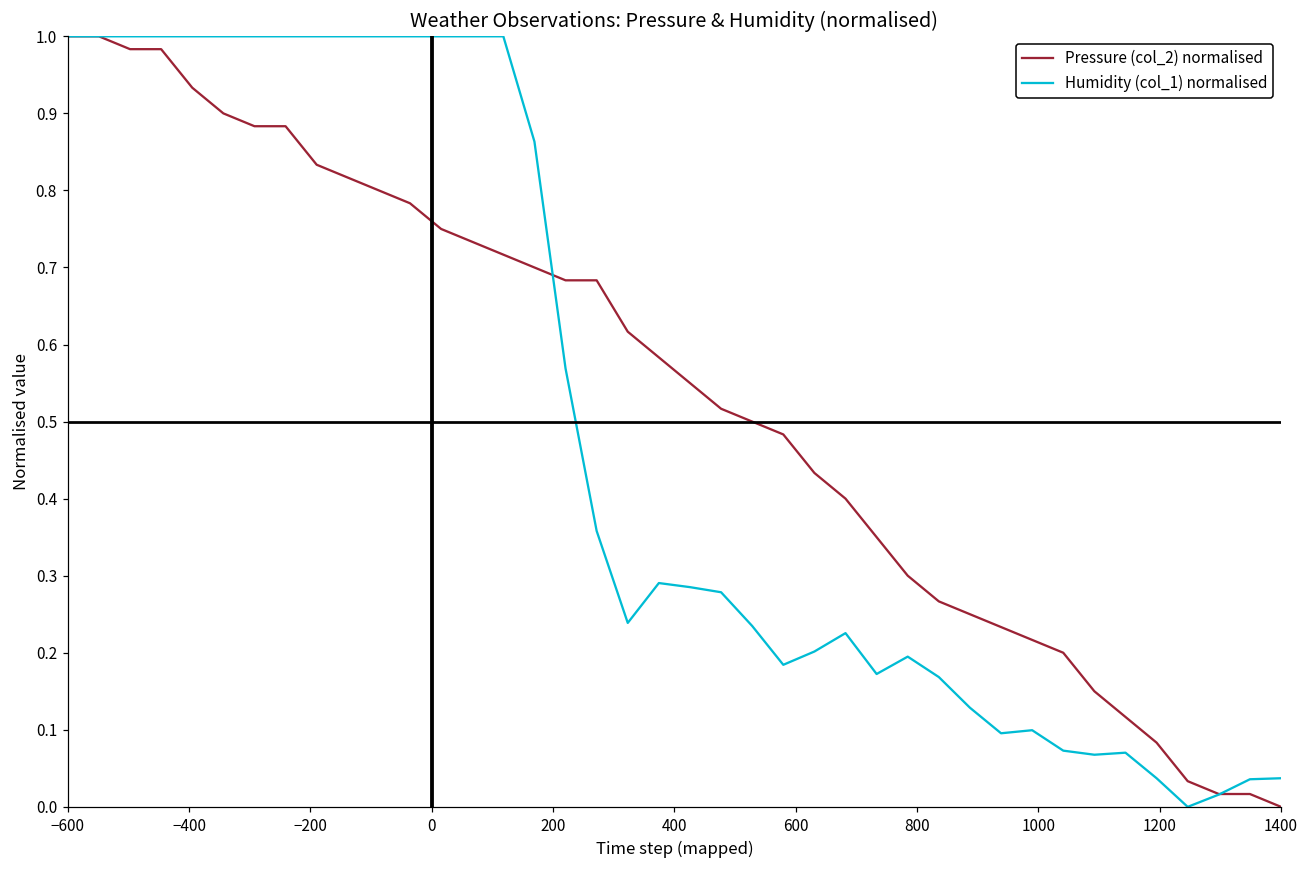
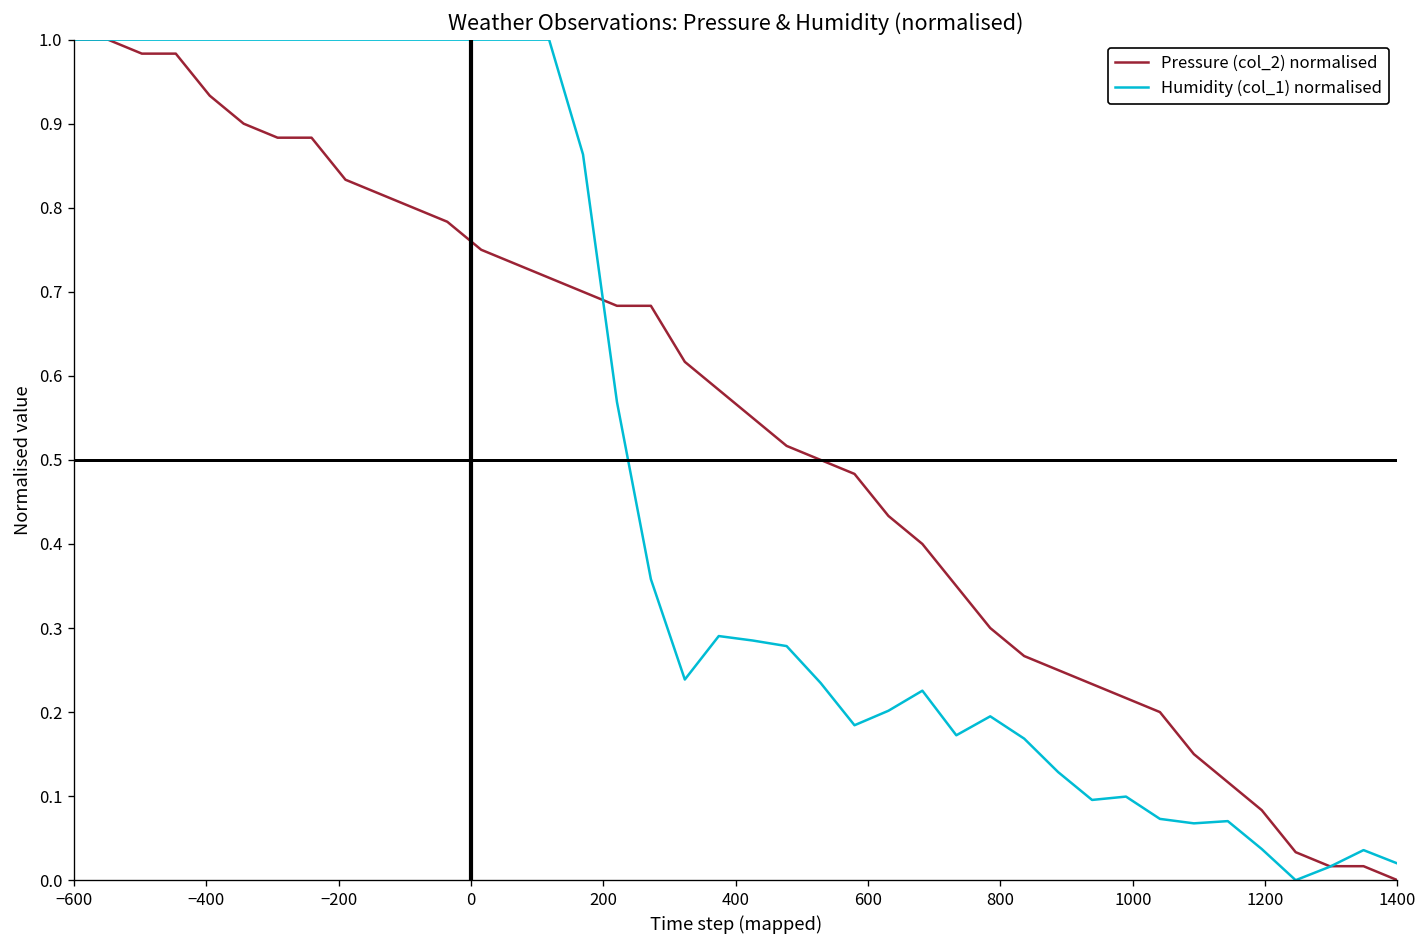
Humidity (col_1) normalised, 1400: 0.04 -> 0.02
